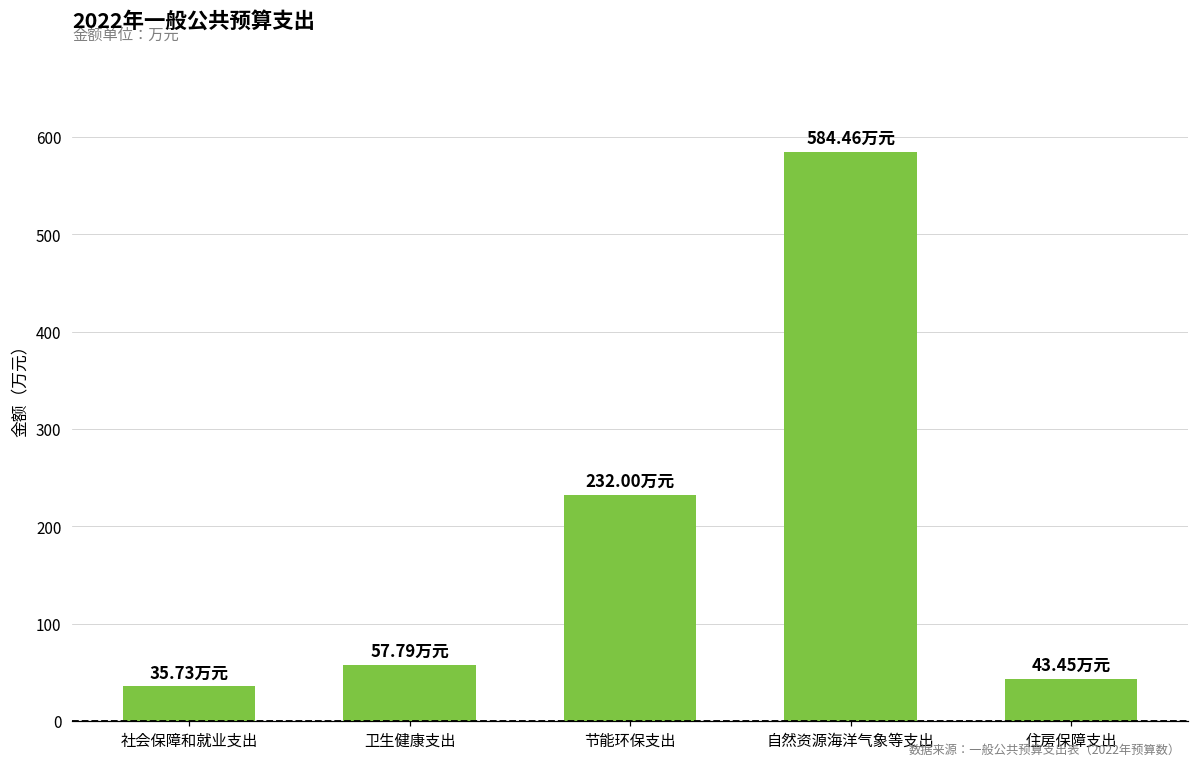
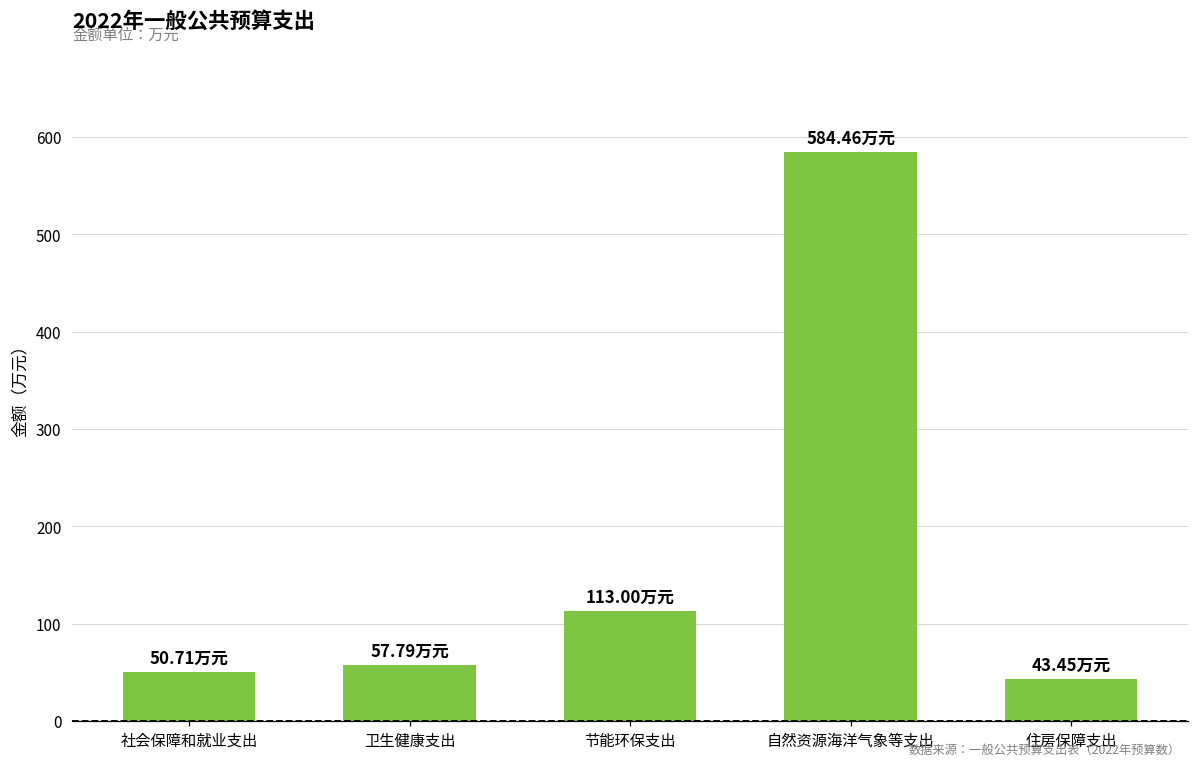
社会保障和就业支出: 35.73 -> 50.71
节能环保支出: 232.00 -> 113.00
